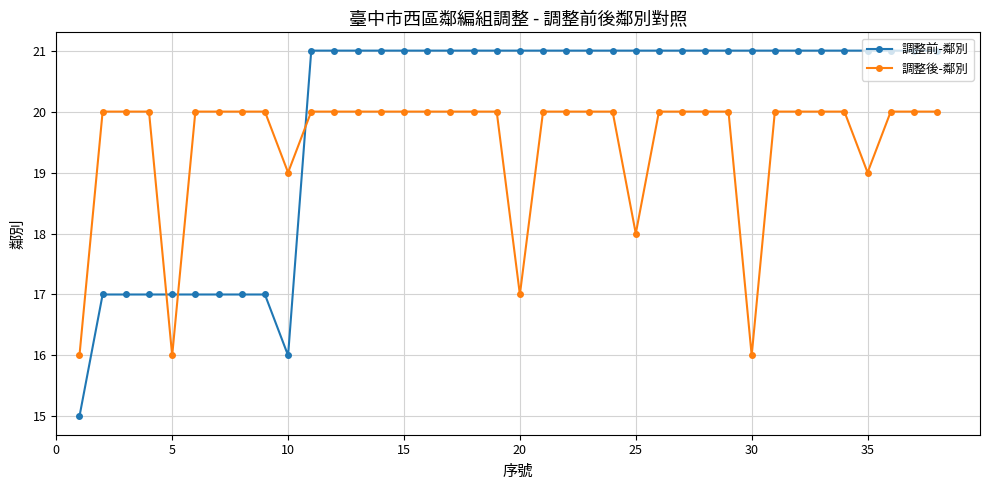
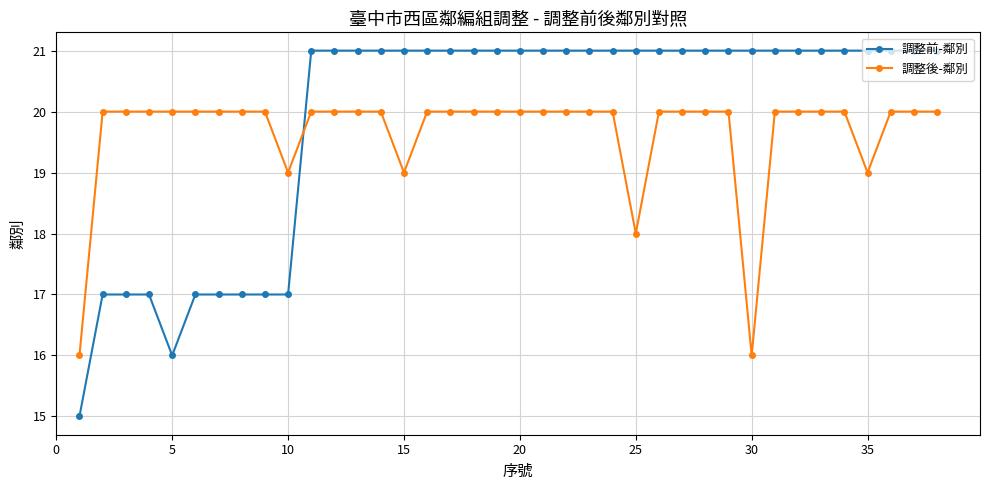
調整前-鄰別, 5: 17 -> 16
調整後-鄰別, 5: 16 -> 20
調整前-鄰別, 10: 16 -> 17
調整後-鄰別, 15: 20 -> 19
調整後-鄰別, 20: 17 -> 20
